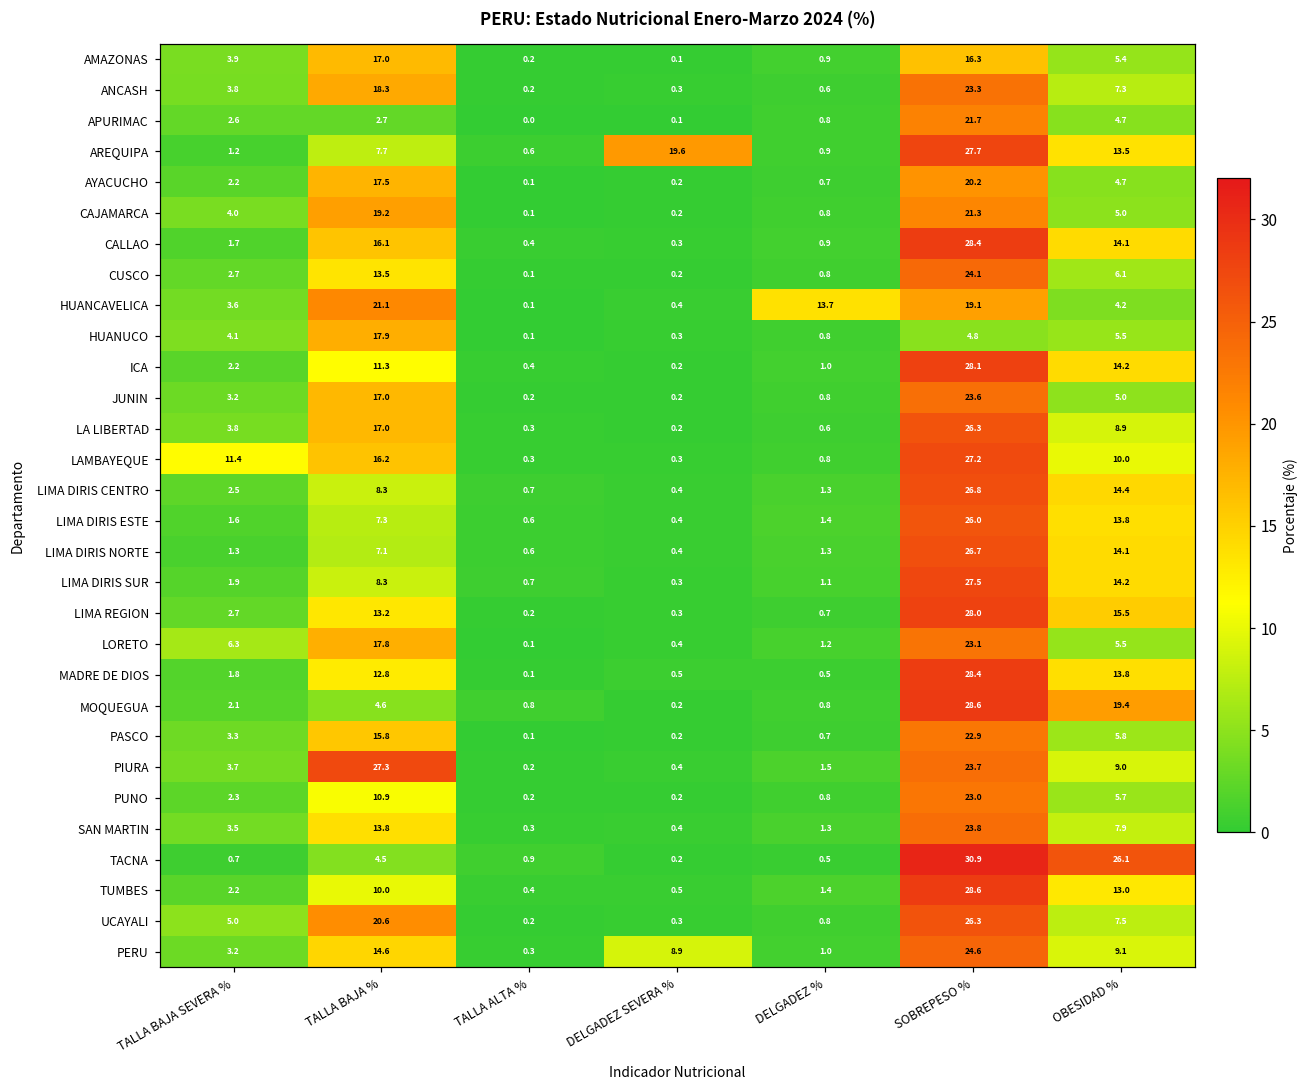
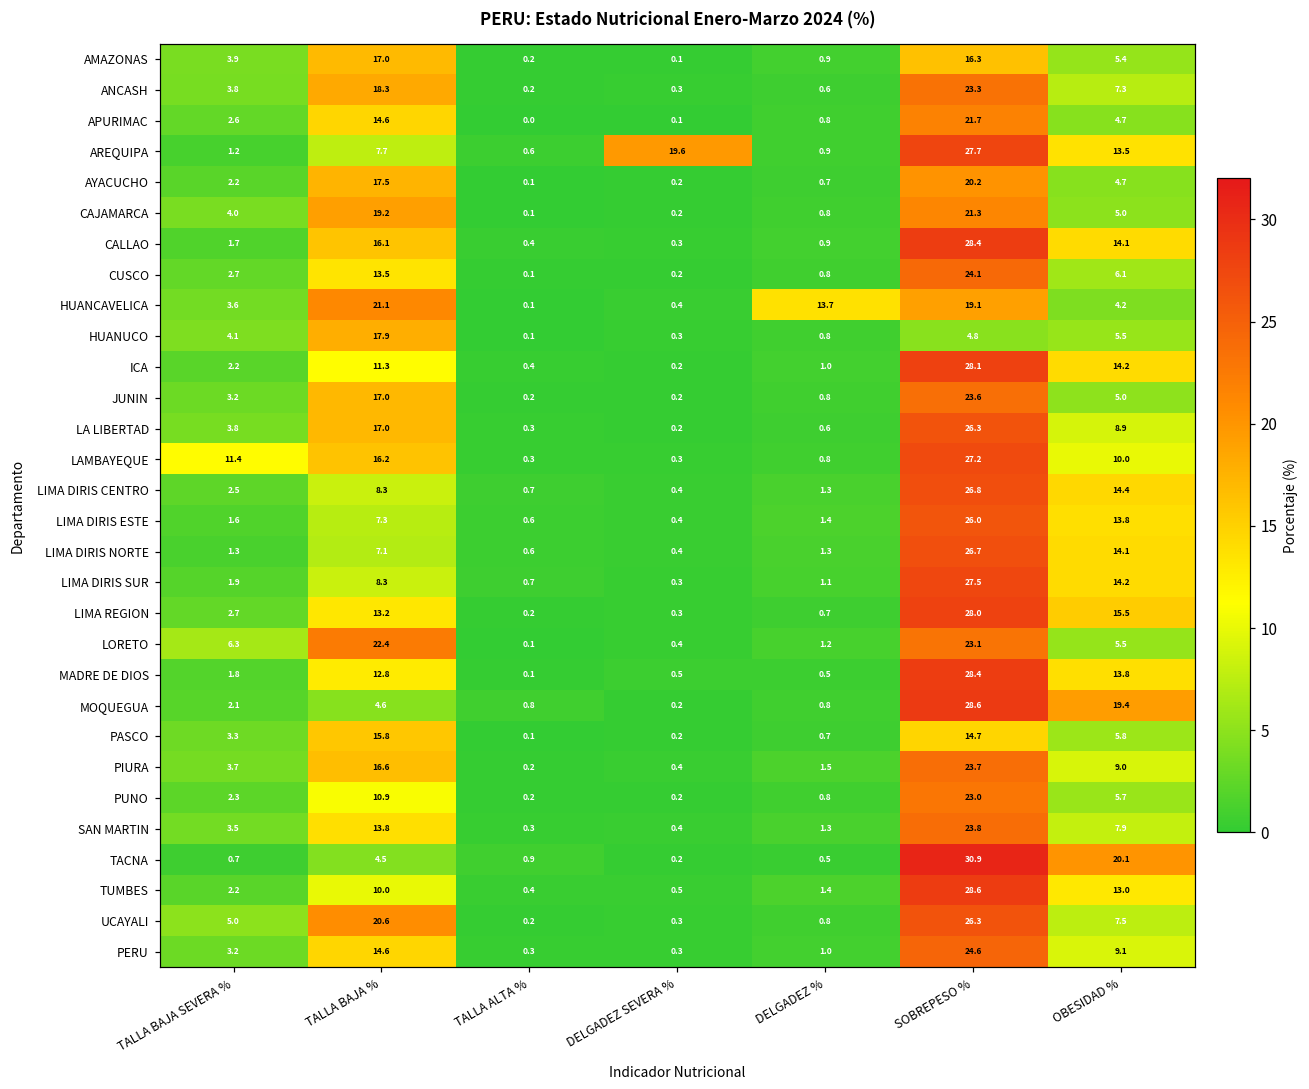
APURIMAC, TALLA BAJA %: 2.7 -> 14.6
LORETO, TALLA BAJA %: 17.8 -> 22.4
PASCO, SOBREPESO %: 22.9 -> 14.7
PIURA, TALLA BAJA %: 27.3 -> 16.6
TACNA, OBESIDAD %: 26.1 -> 20.1
PERU, DELGADEZ SEVERA %: 8.9 -> 0.3
